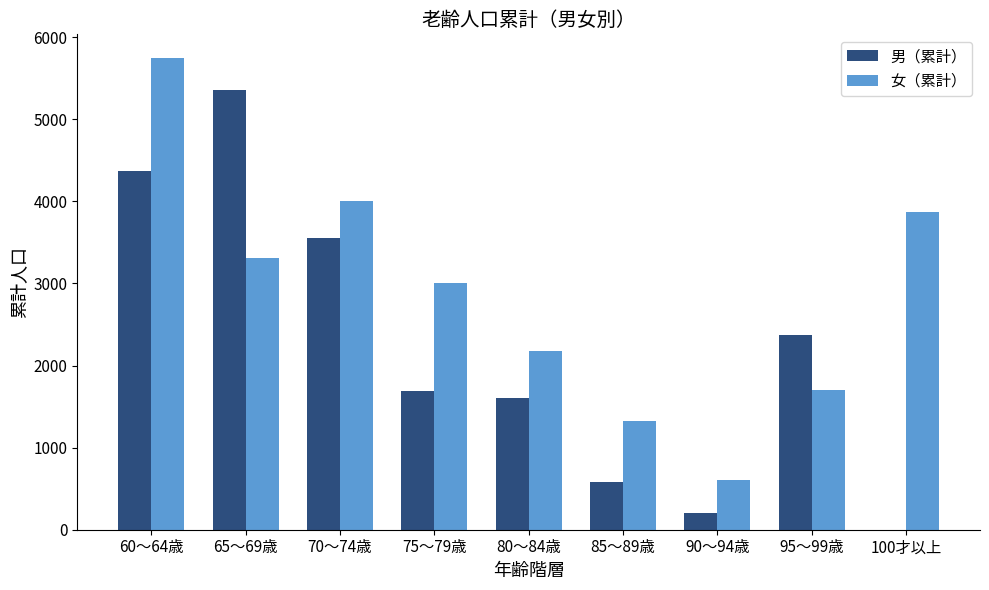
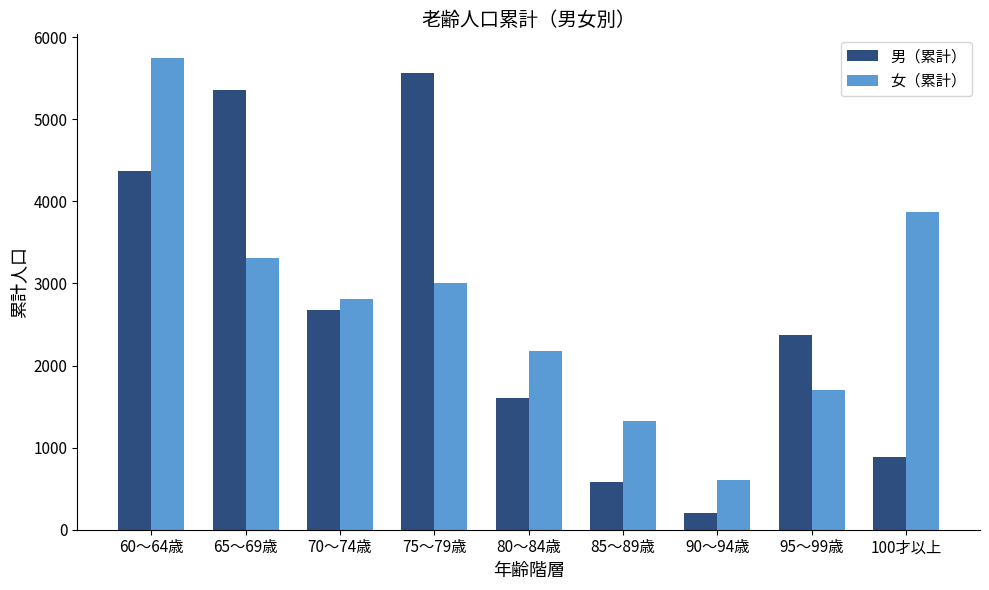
男（累計）, 70～74歳: 3600 -> 2700
女（累計）, 70～74歳: 4000 -> 2800
男（累計）, 75～79歳: 1700 -> 5600
男（累計）, 100才以上: 0 -> 900
